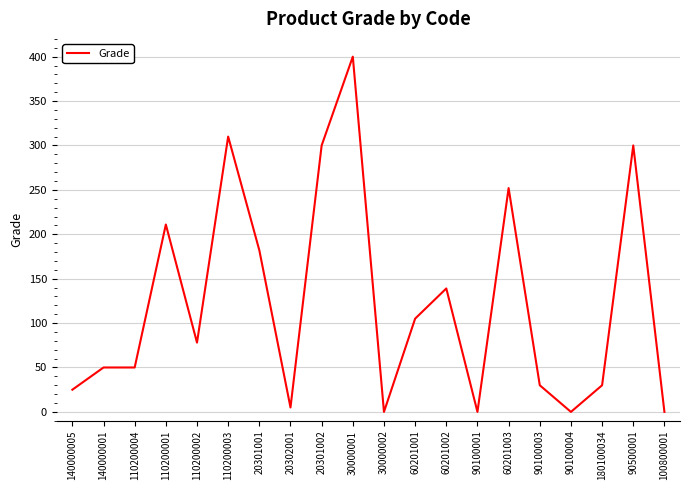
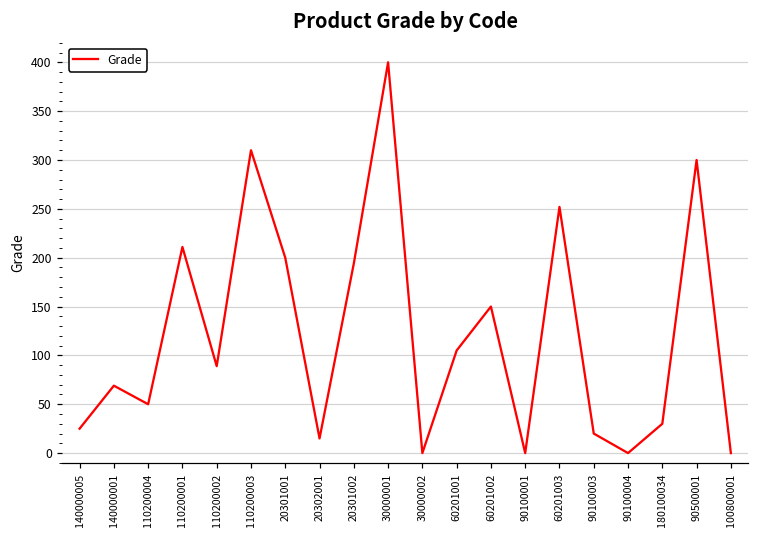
140000001: 50 -> 70
110200002: 80 -> 90
20301001: 180 -> 200
20302001: 10 -> 20
20301002: 300 -> 190
60201002: 140 -> 150
90100003: 30 -> 20
